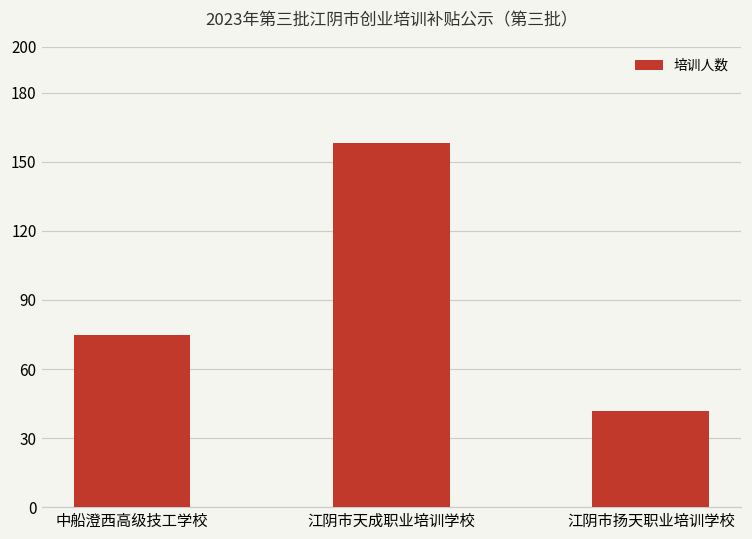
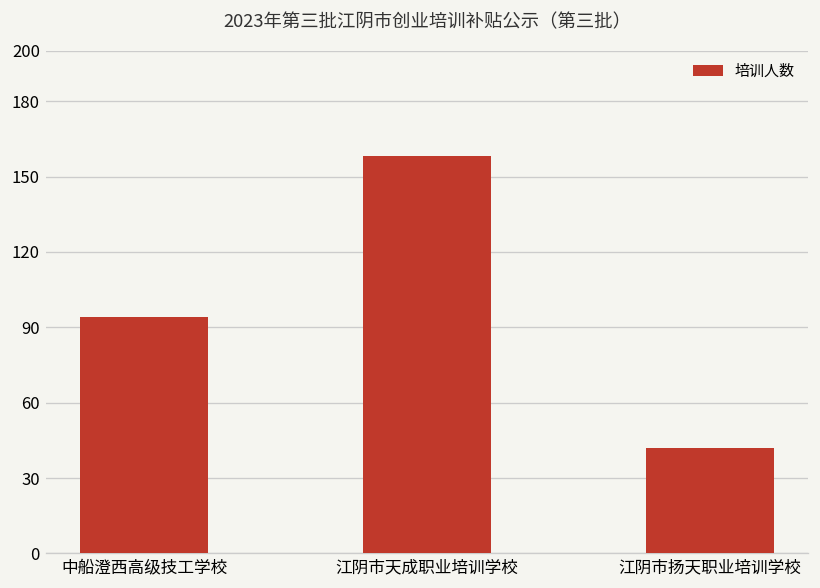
中船澄西高级技工学校: 75 -> 94
